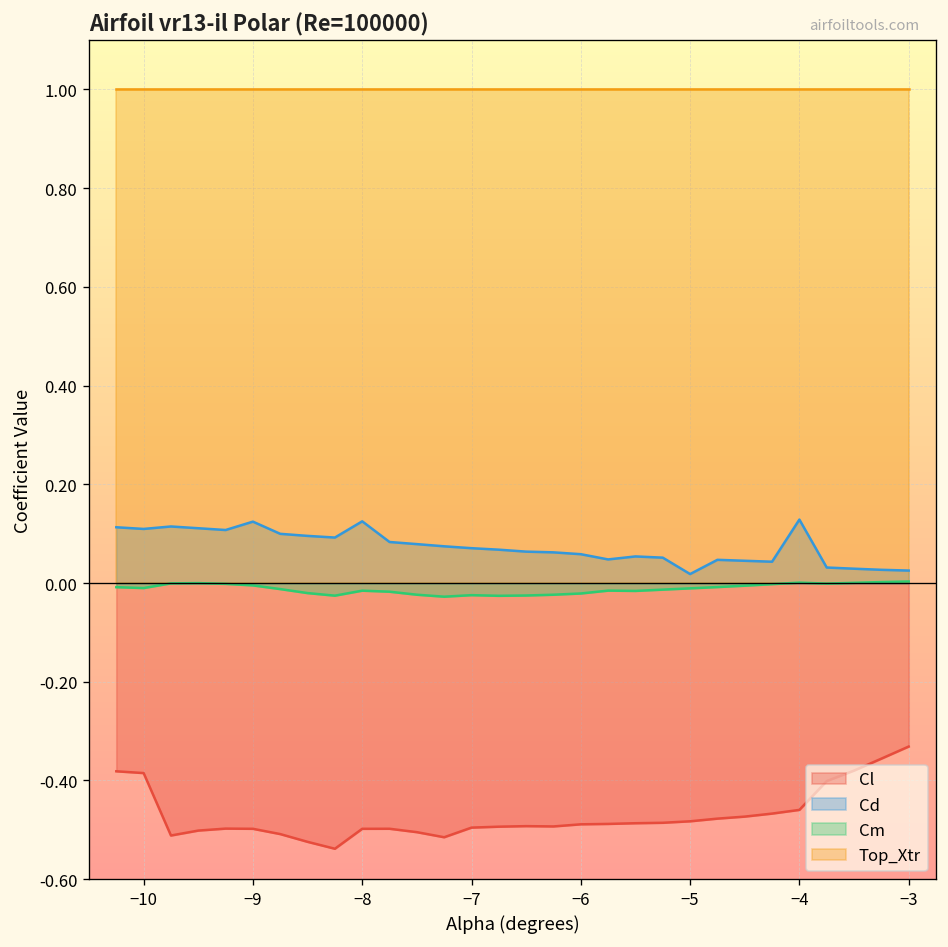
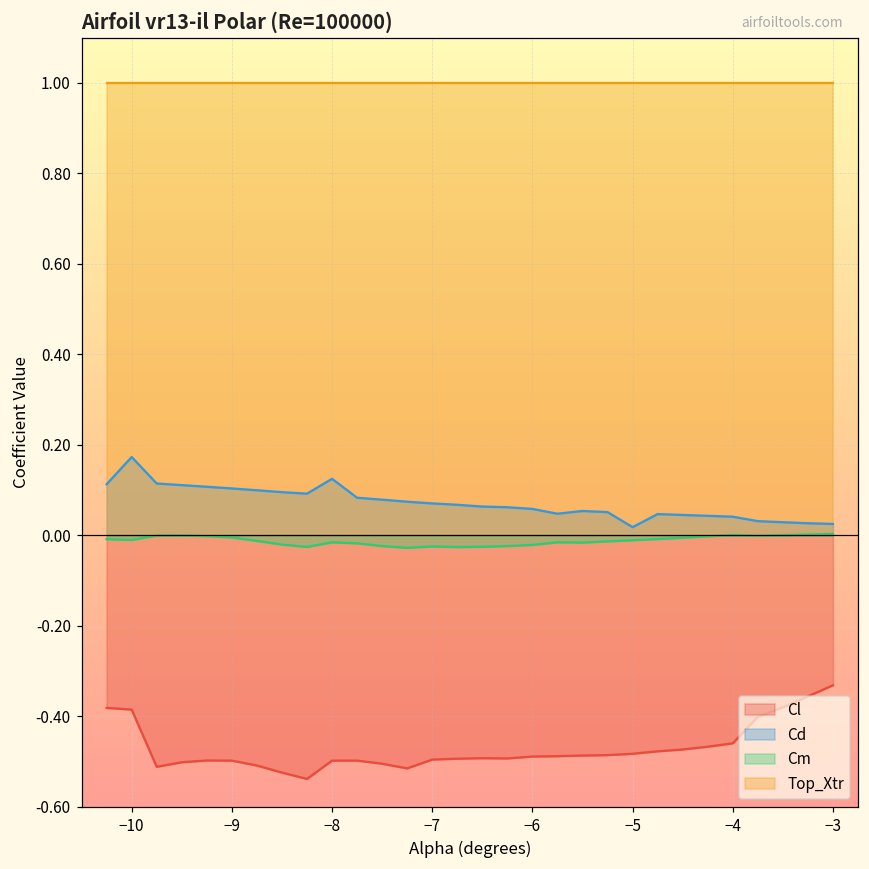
Cd, −10: 0.11 -> 0.17
Cd, −9: 0.12 -> 0.10
Cd, −4: 0.13 -> 0.04
